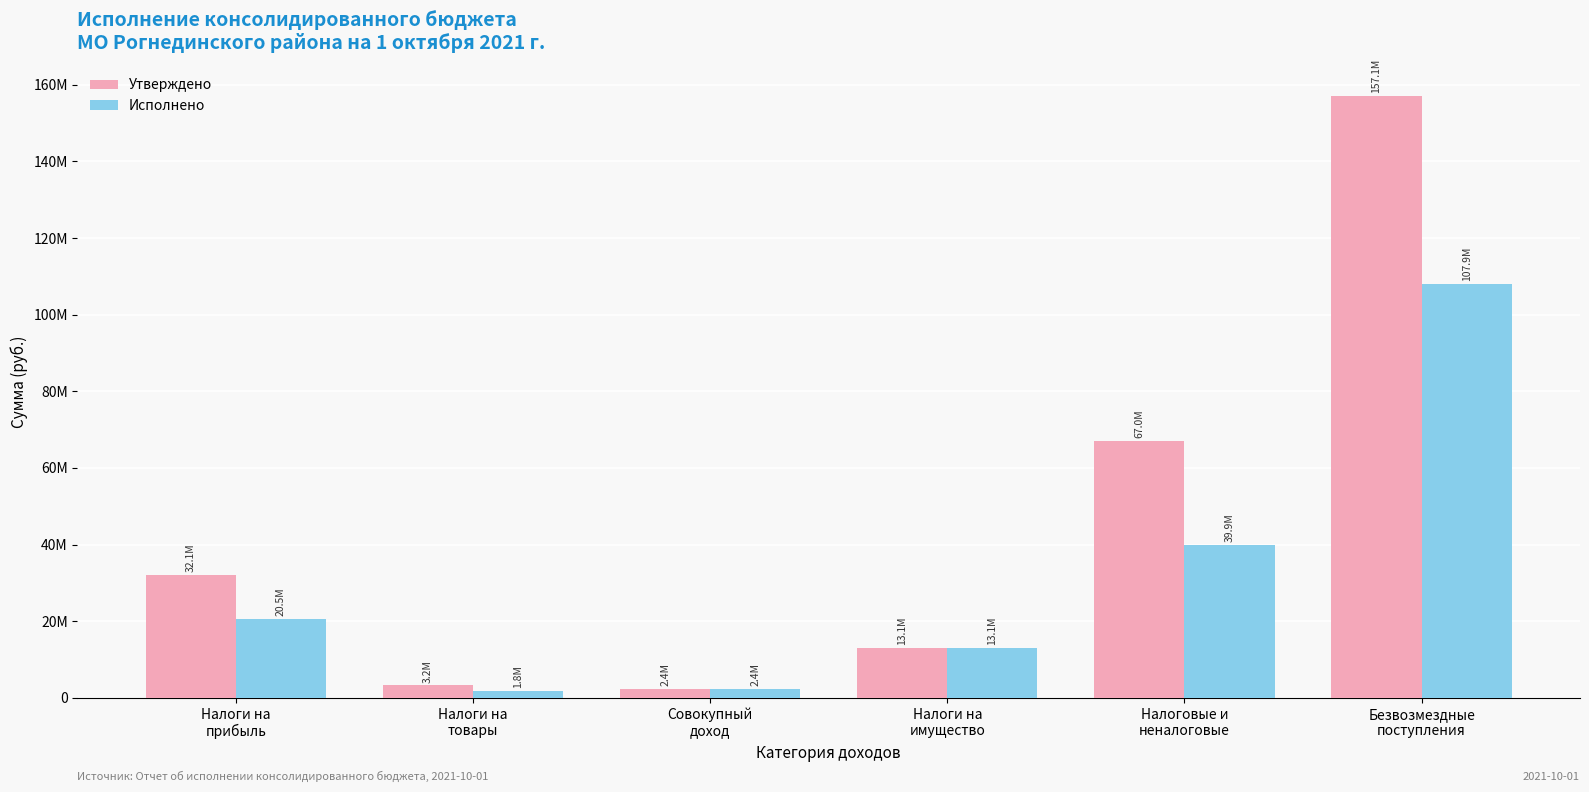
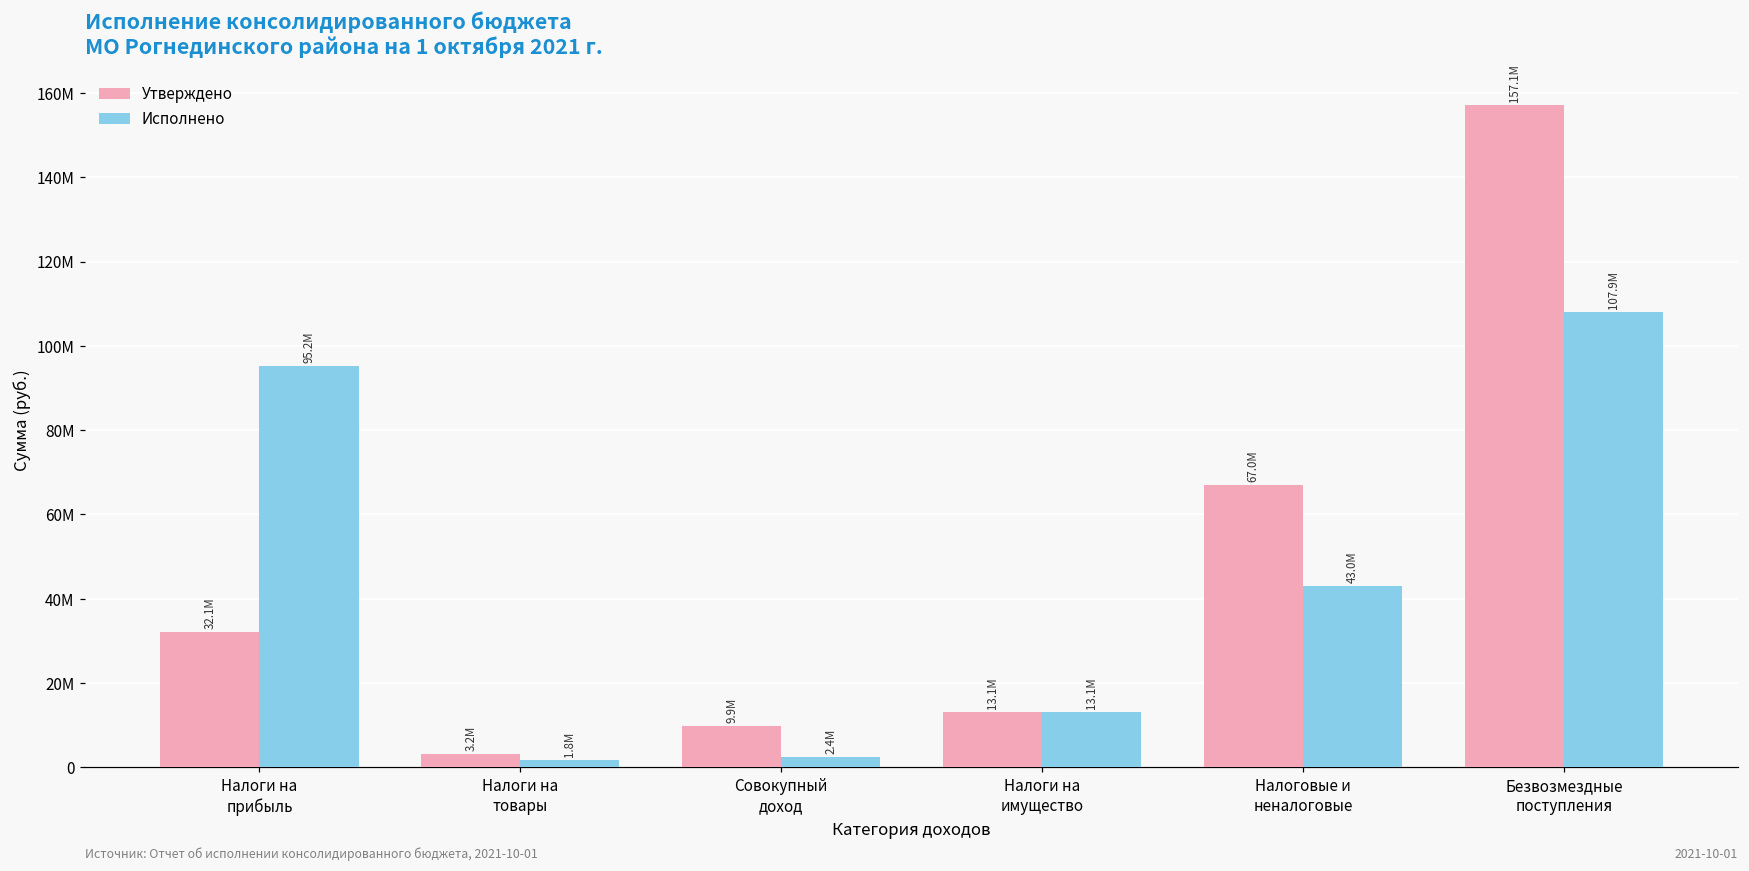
Исполнено, Налоги на прибыль: 20.5M -> 95.2M
Утверждено, Совокупный доход: 2.4M -> 9.9M
Исполнено, Налоговые и неналоговые: 39.9M -> 43.0M
